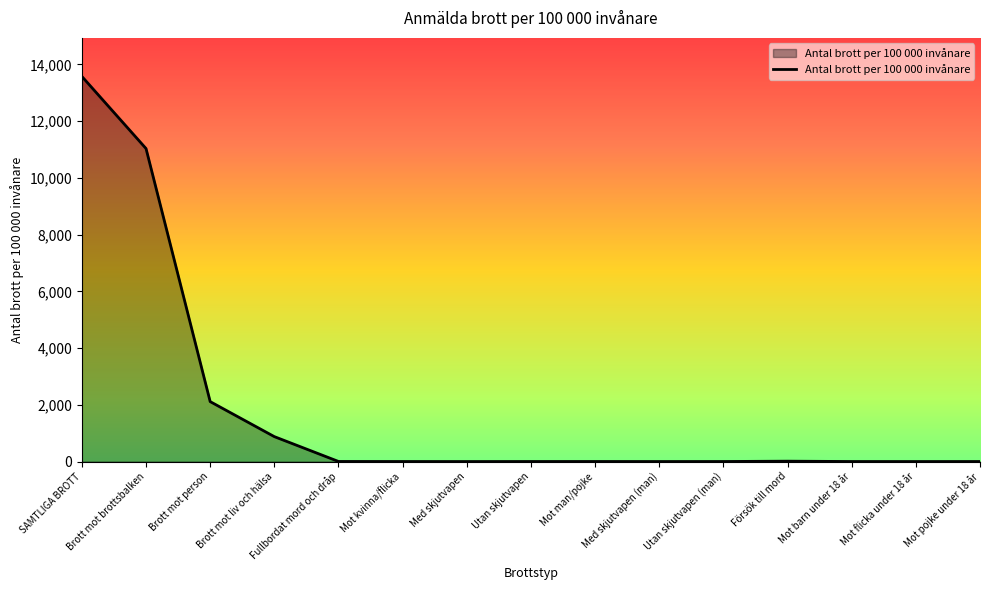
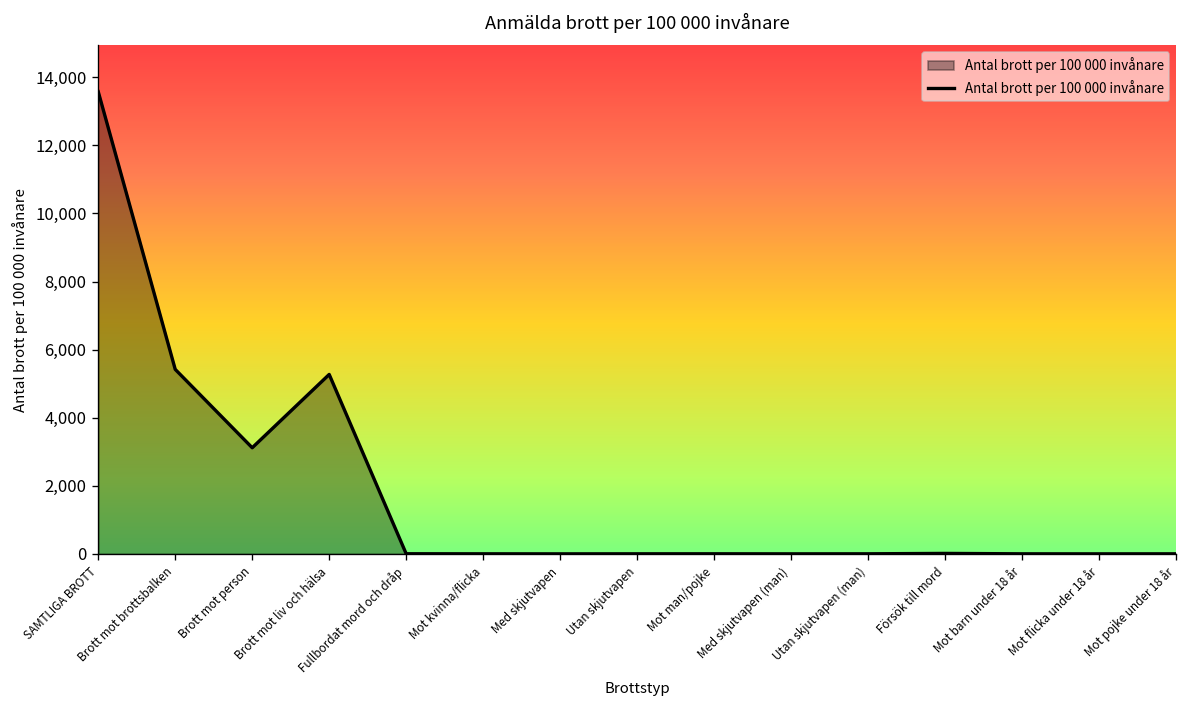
Brott mot brottsbalken: 11,000 -> 5,400
Brott mot person: 2,100 -> 3,100
Brott mot liv och hälsa: 900 -> 5,300
